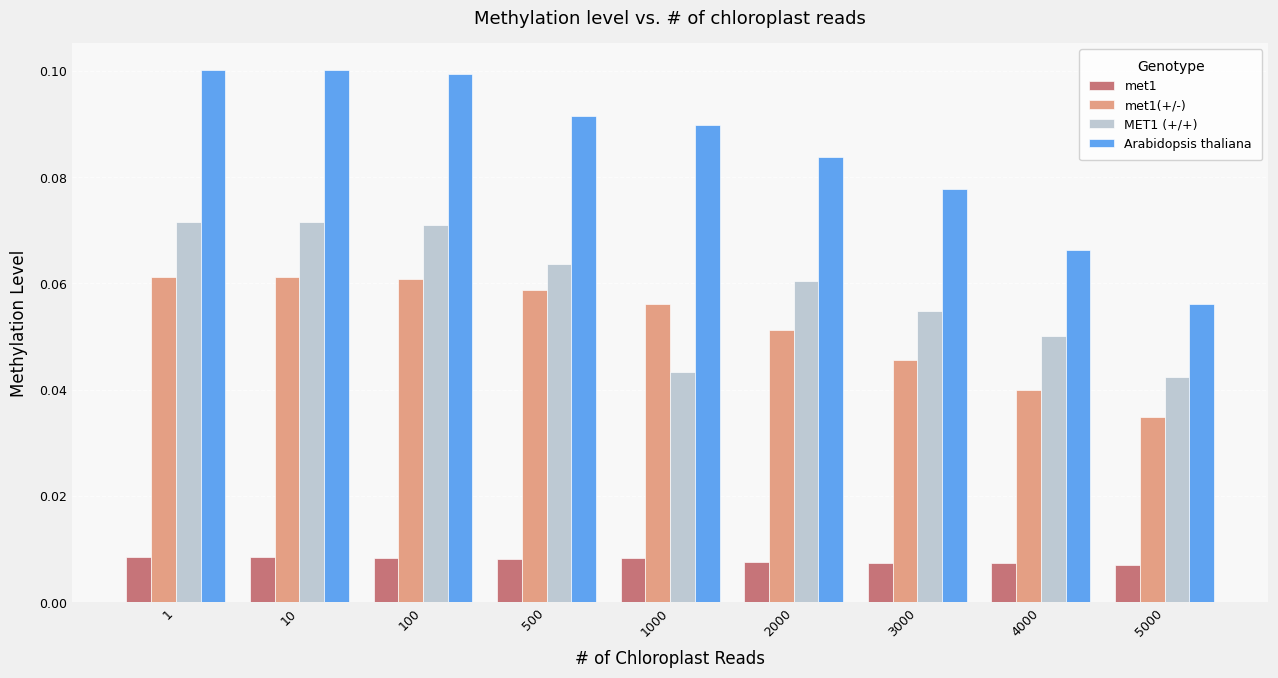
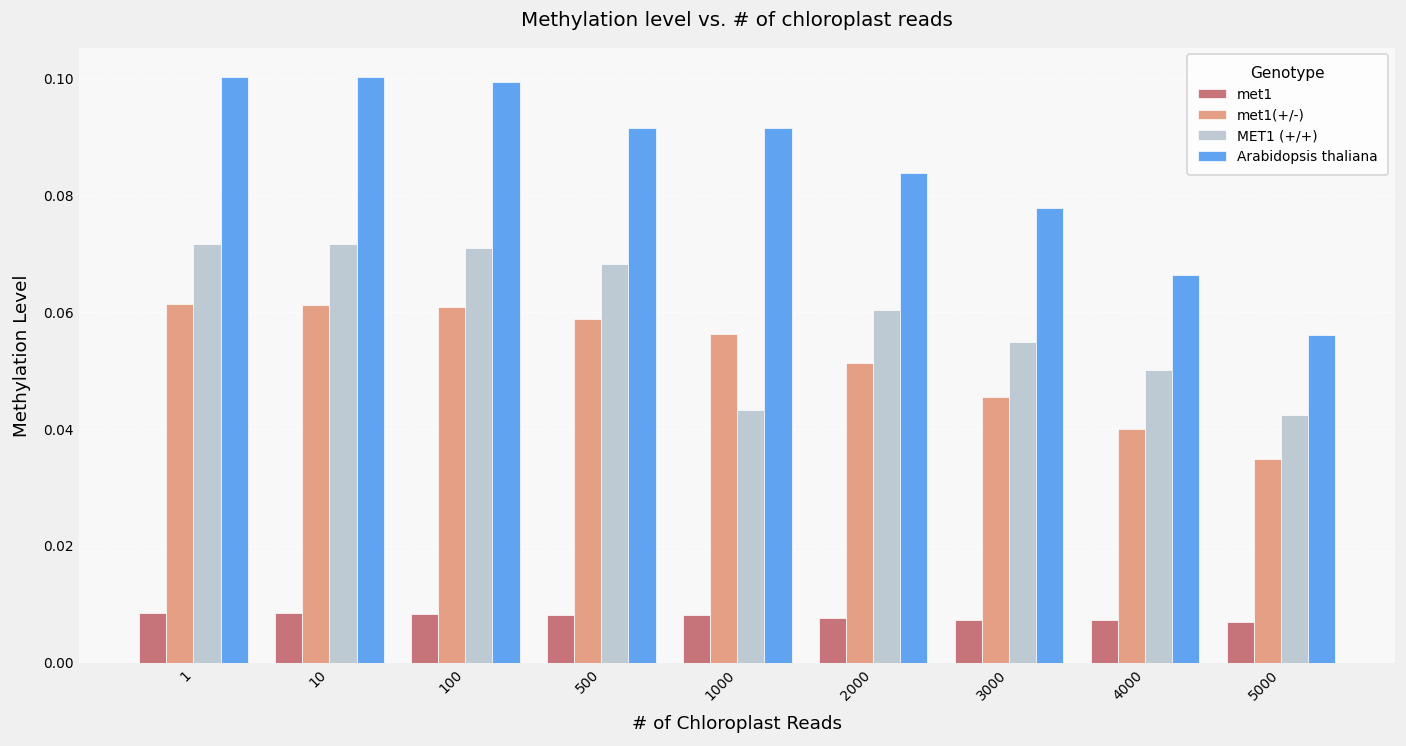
MET1 (+/+), 500: 0.064 -> 0.068
Arabidopsis thaliana, 1000: 0.090 -> 0.091
